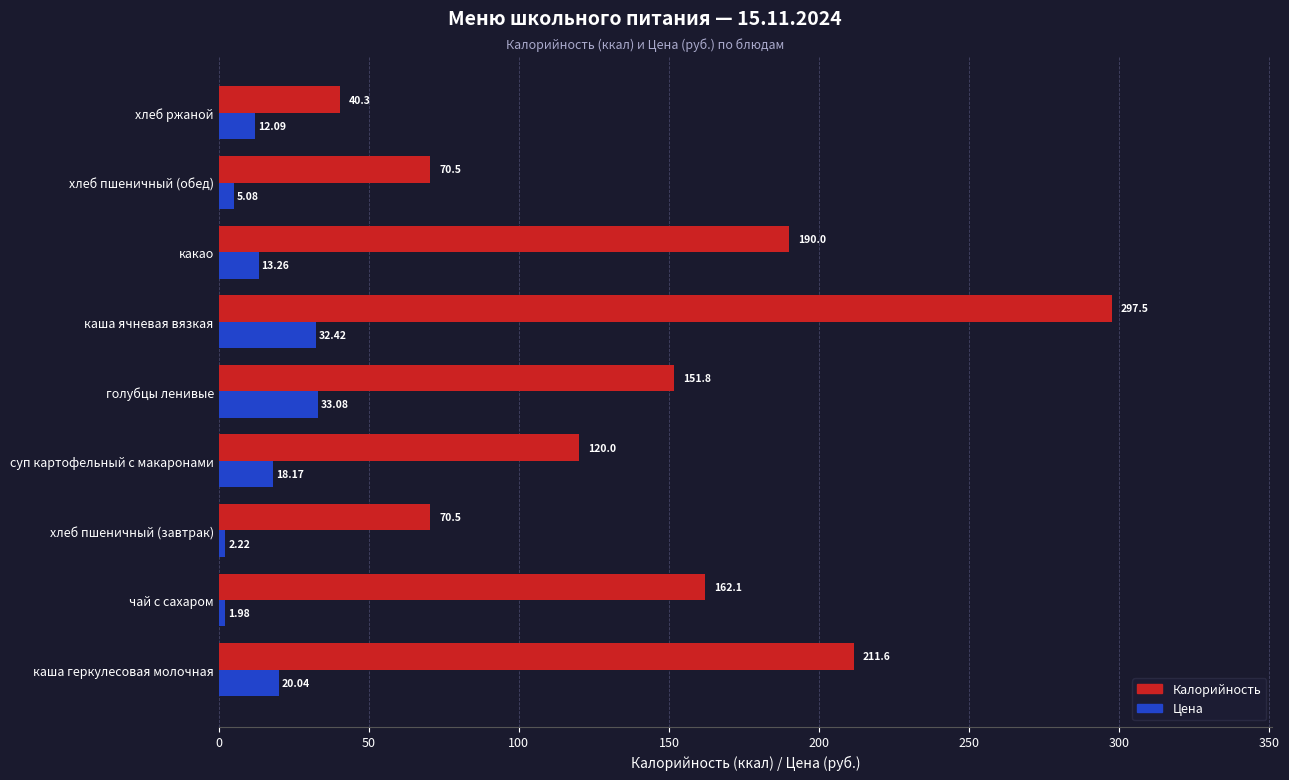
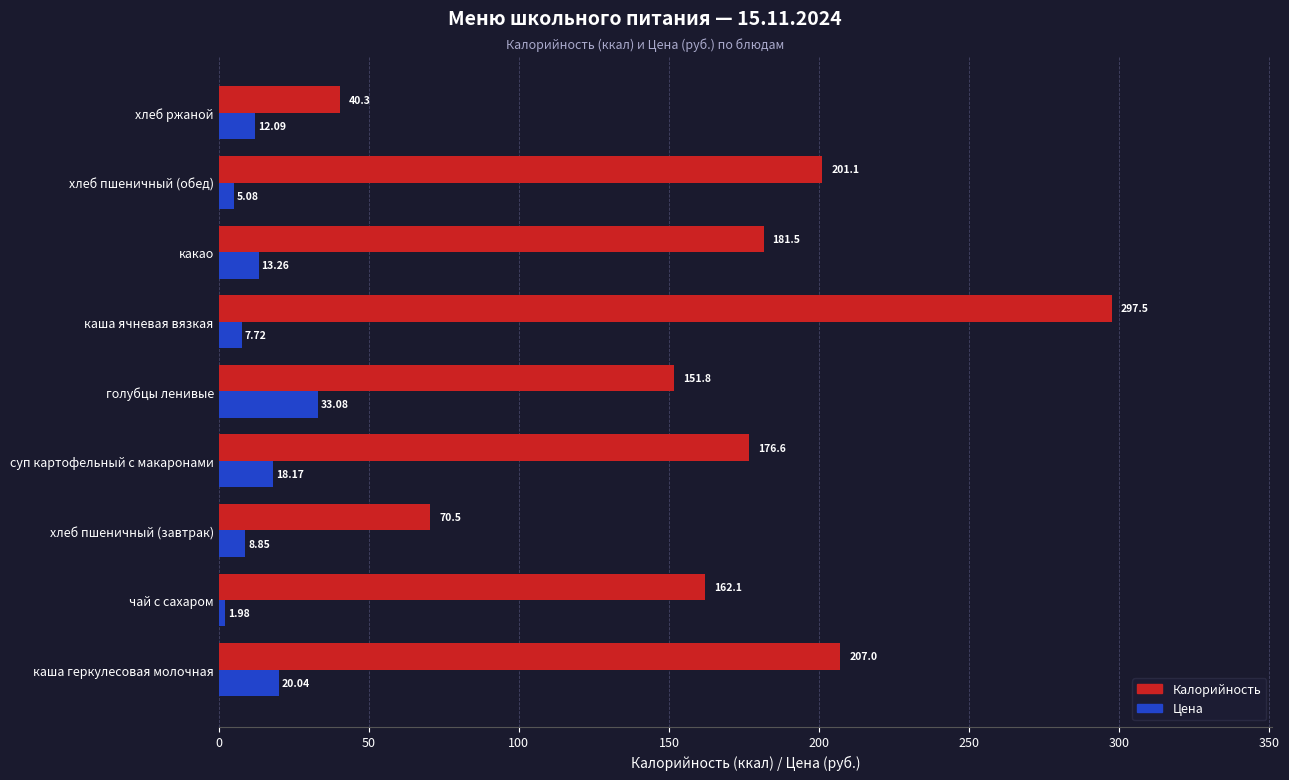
Калорийность, хлеб пшеничный (обед): 70.5 -> 201.1
Калорийность, какао: 190.0 -> 181.5
Цена, каша ячневая вязкая: 32.42 -> 7.72
Калорийность, суп картофельный с макаронами: 120.0 -> 176.6
Цена, хлеб пшеничный (завтрак): 2.22 -> 8.85
Калорийность, каша геркулесовая молочная: 211.6 -> 207.0
